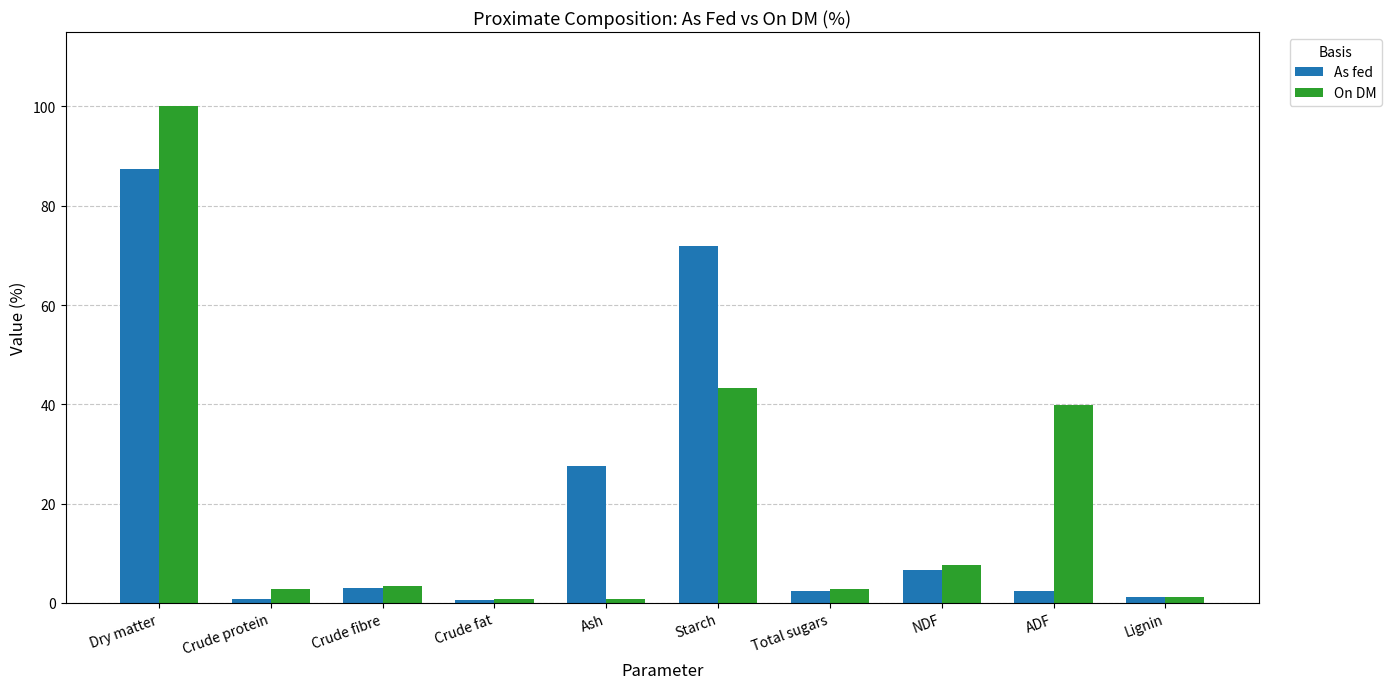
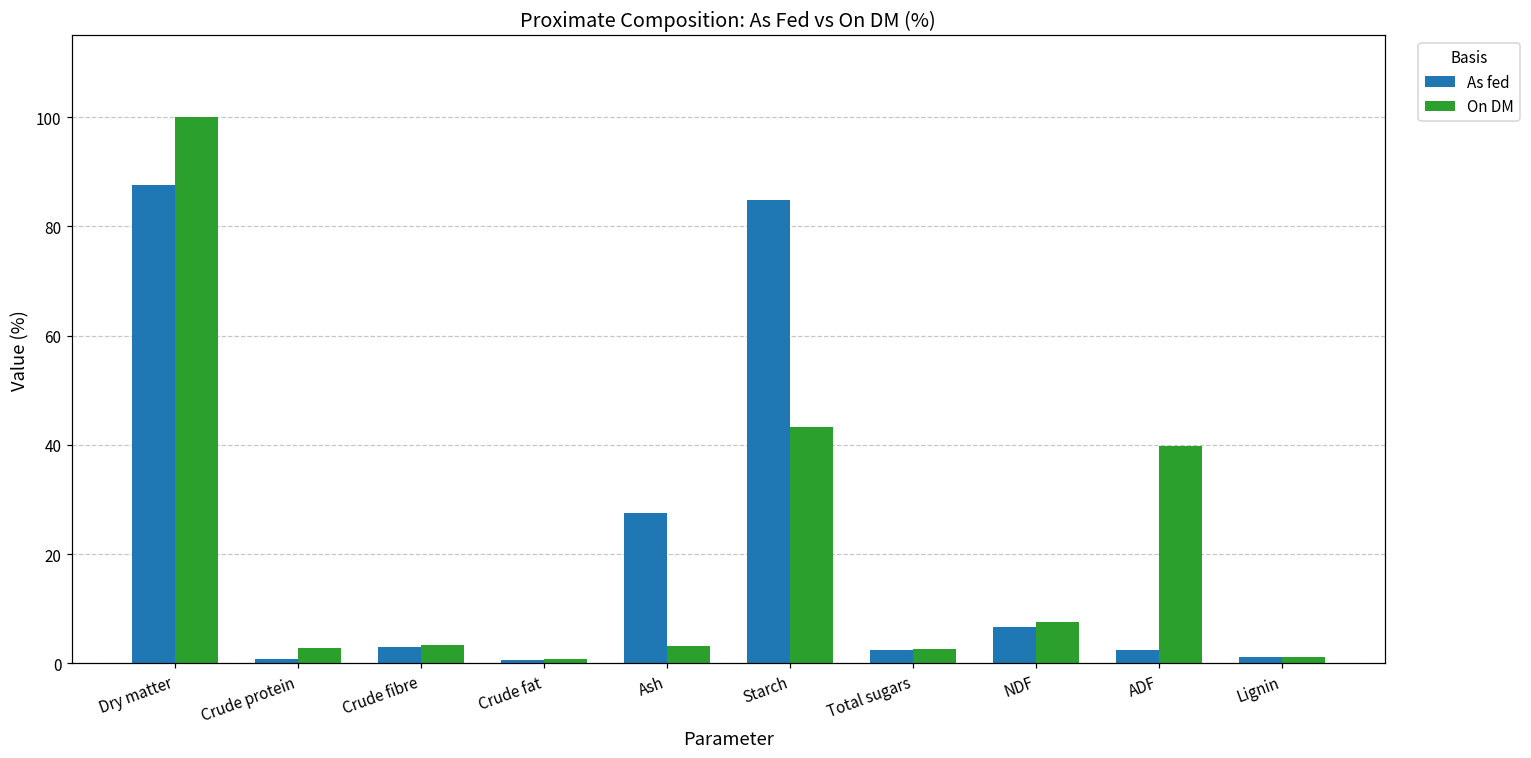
On DM, Ash: 1 -> 3
As fed, Starch: 72 -> 85
